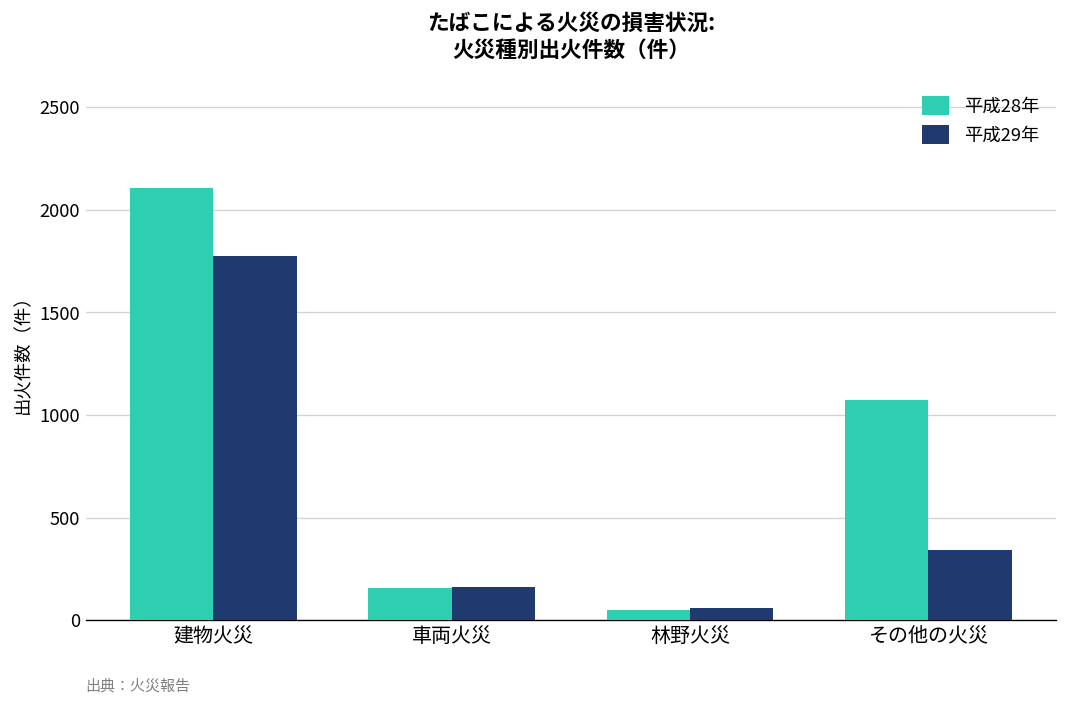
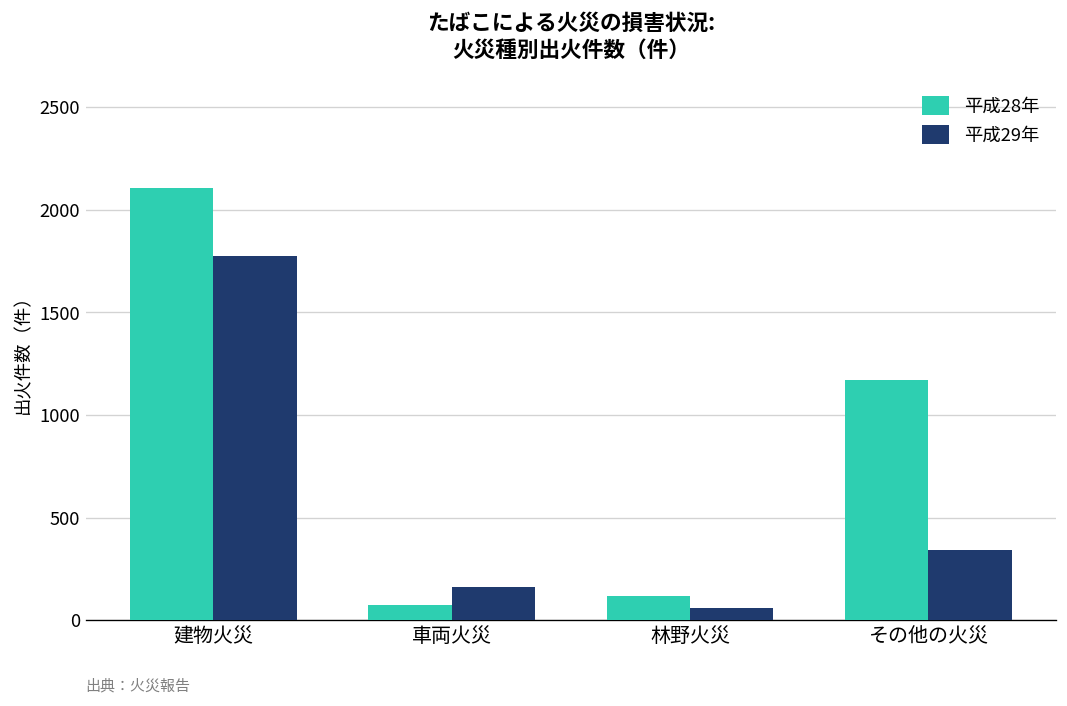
平成28年, 車両火災: 160 -> 70
平成28年, 林野火災: 50 -> 120
平成28年, その他の火災: 1080 -> 1170
